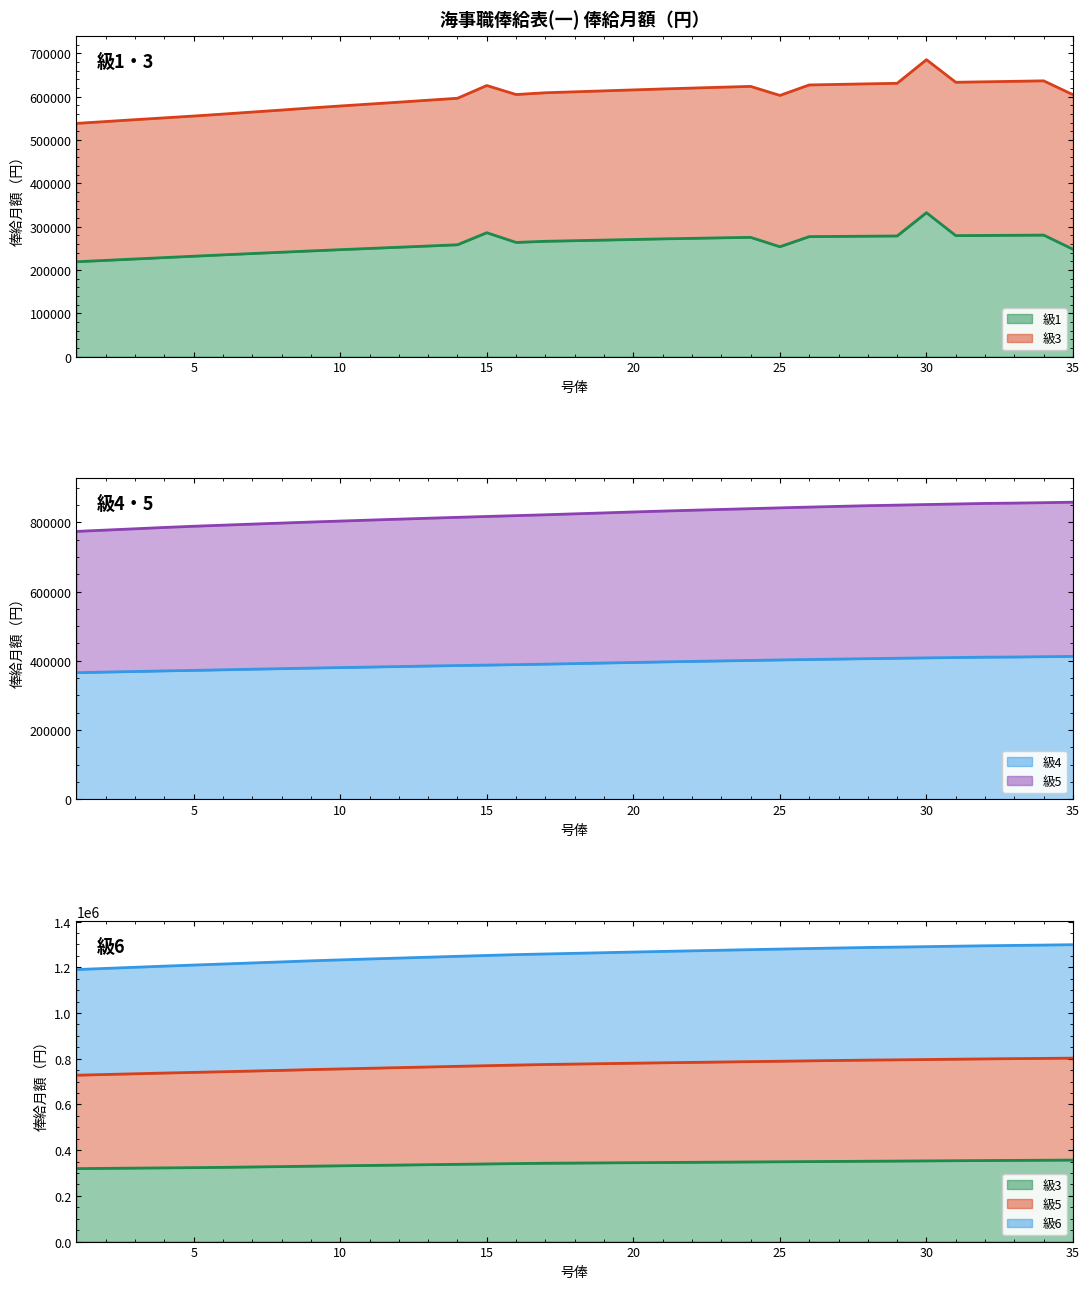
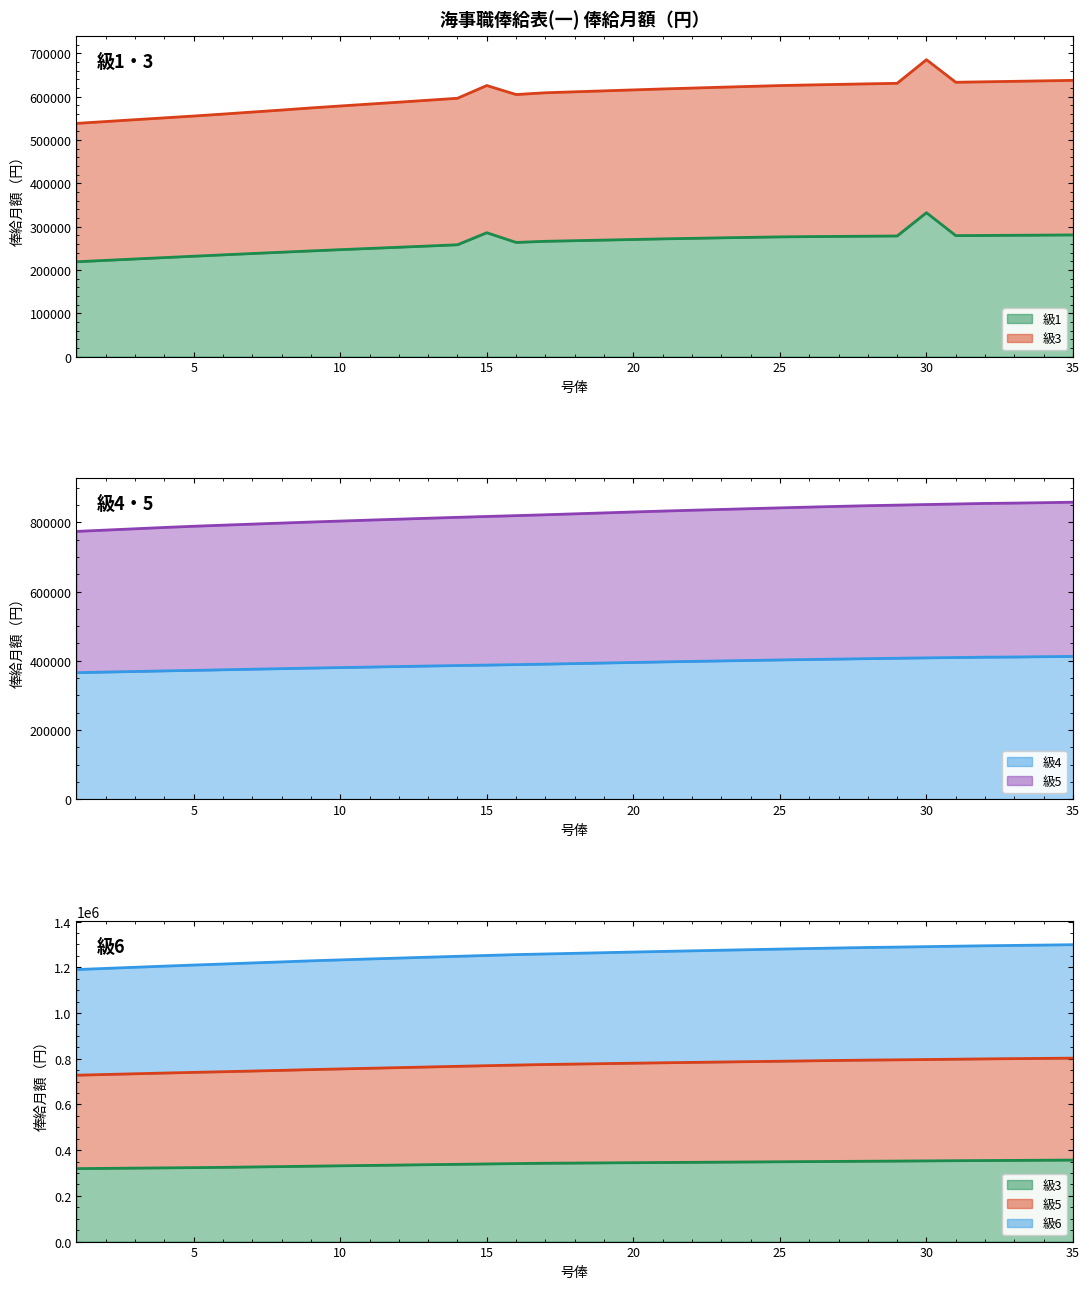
海事職俸給表(一) 俸給月額（円）, 級1, 25: 250000 -> 280000
海事職俸給表(一) 俸給月額（円）, 級1, 35: 250000 -> 280000
